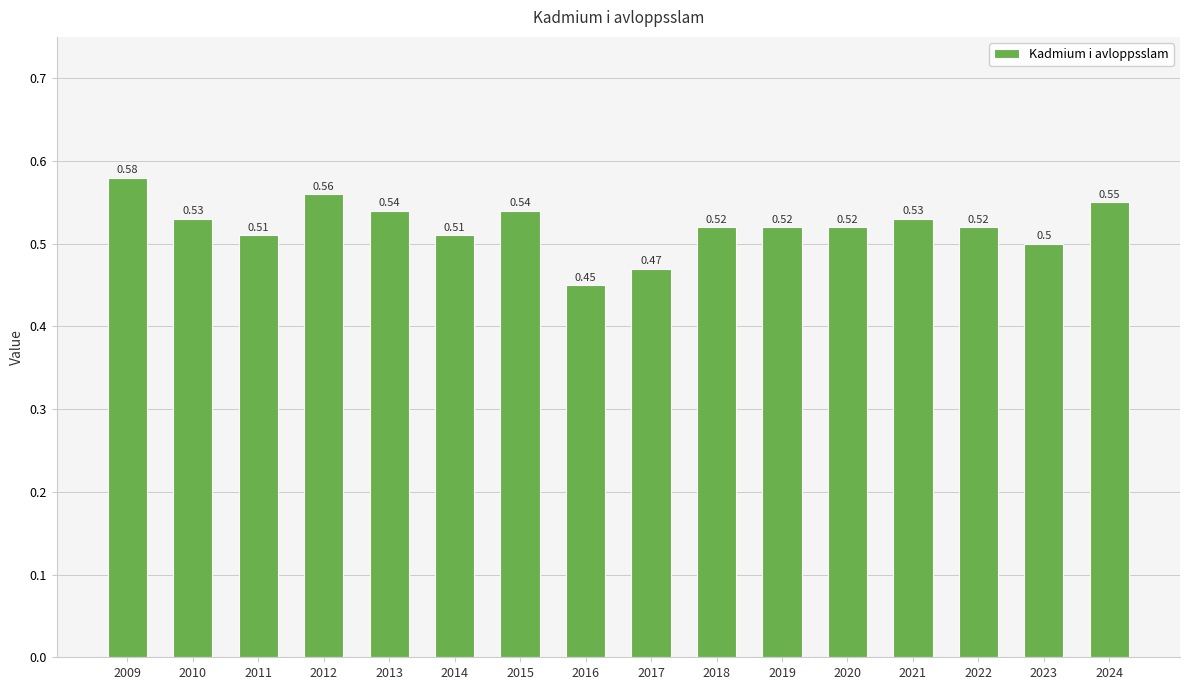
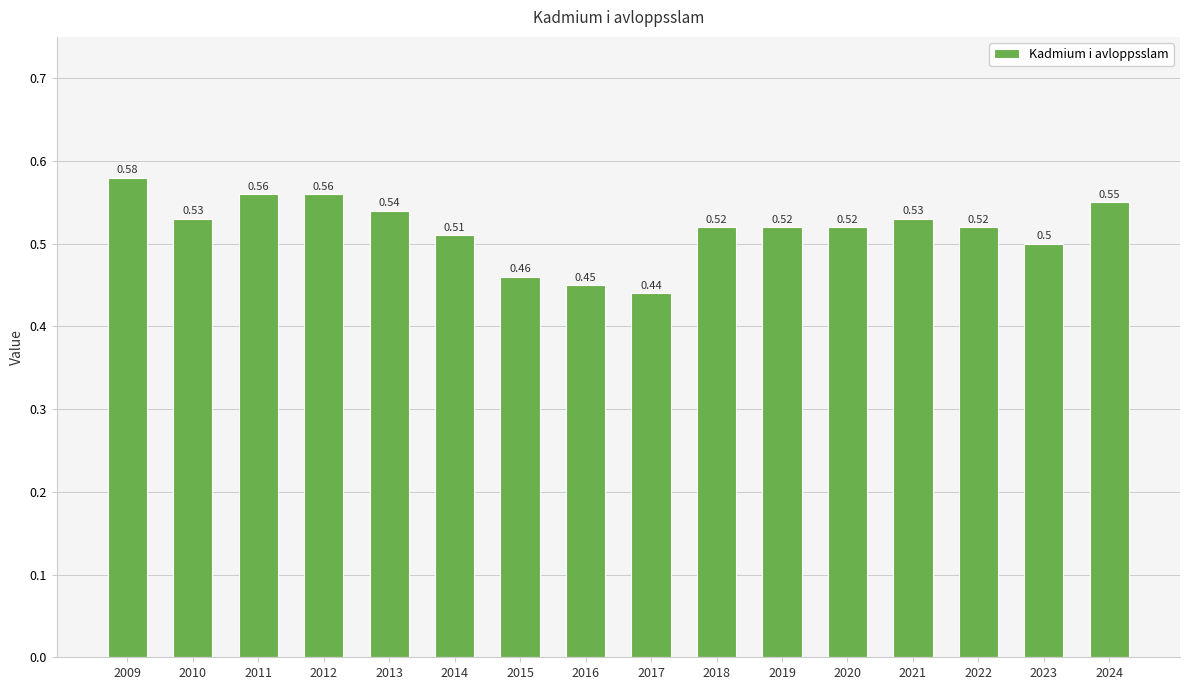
2011: 0.51 -> 0.56
2015: 0.54 -> 0.46
2017: 0.47 -> 0.44
